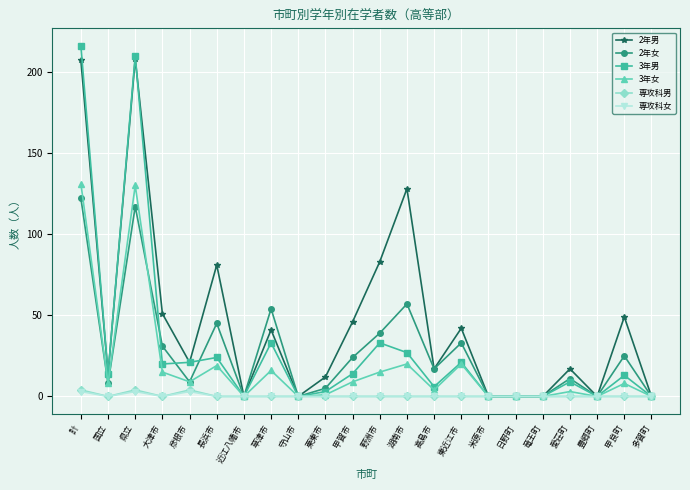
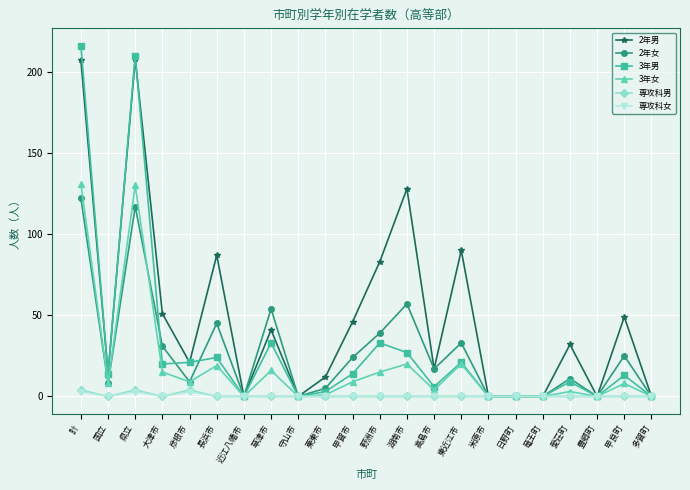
2年男, 長浜市: 81 -> 87
2年男, 東近江市: 42 -> 90
2年男, 愛荘町: 17 -> 32
